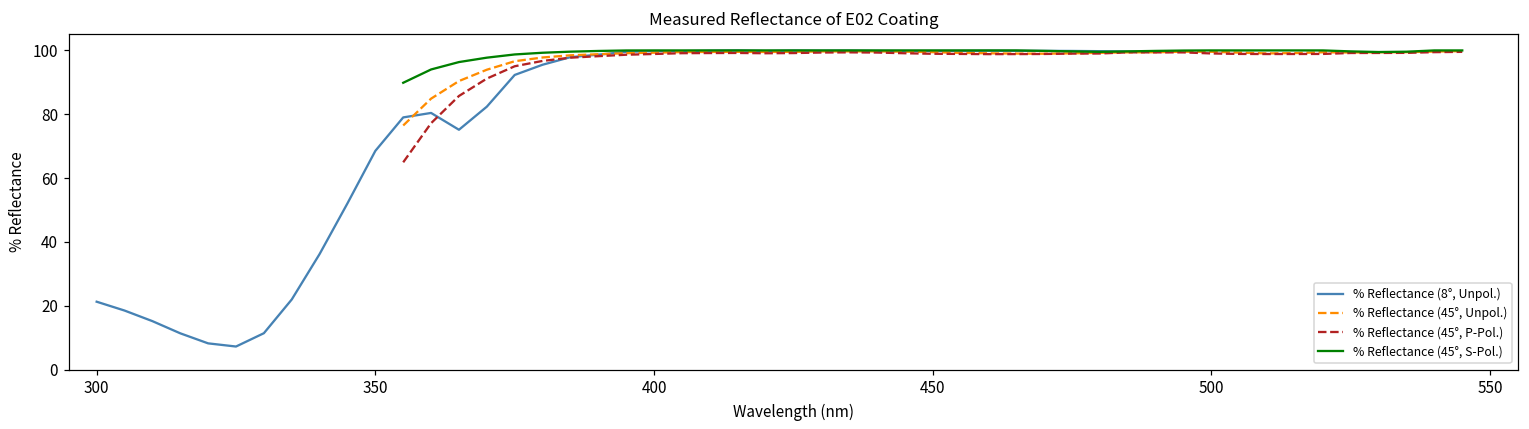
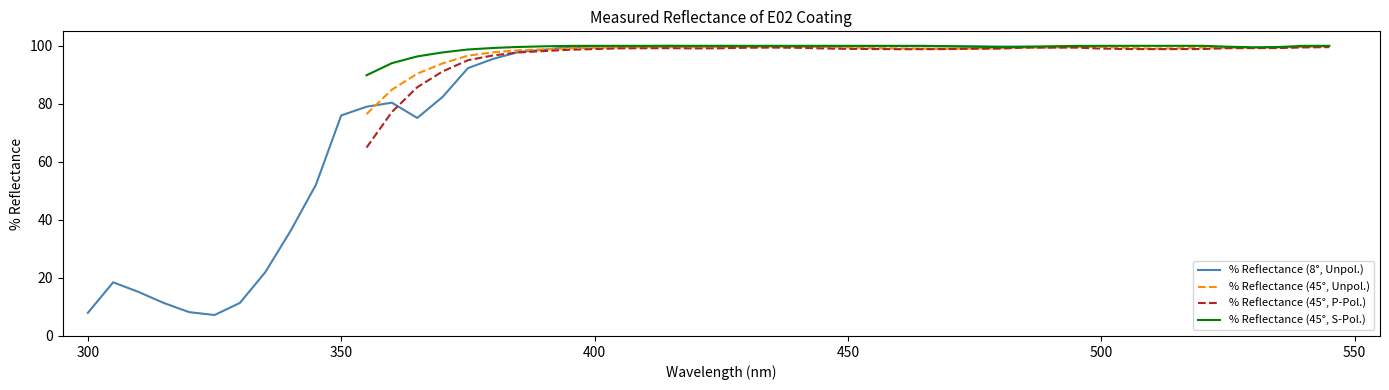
% Reflectance (8°, Unpol.), 300: 21 -> 8
% Reflectance (8°, Unpol.), 350: 69 -> 76
